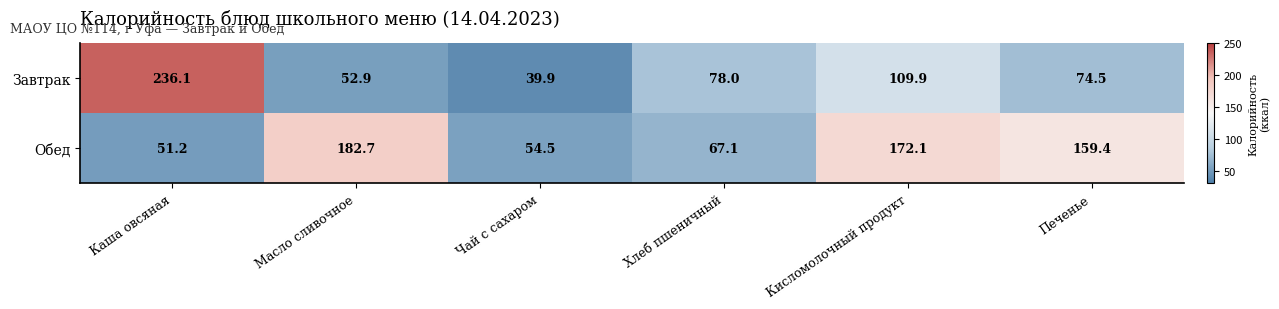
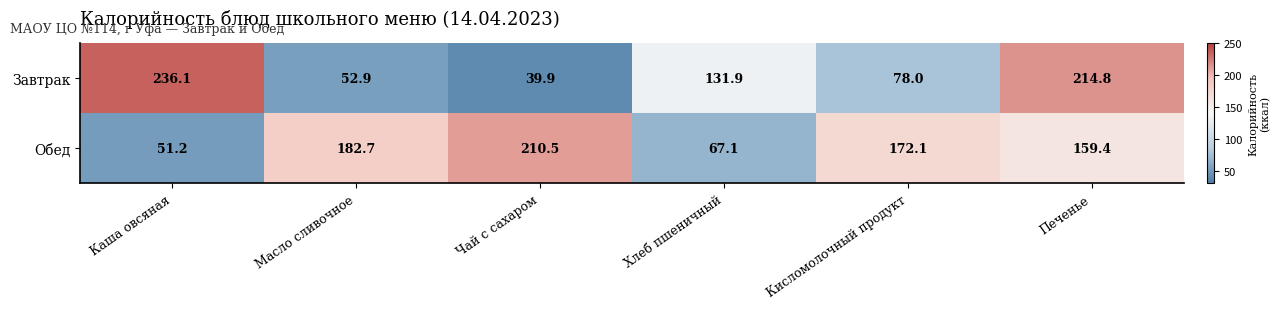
Завтрак, Хлеб пшеничный: 78.0 -> 131.9
Завтрак, Кисломолочный продукт: 109.9 -> 78.0
Завтрак, Печенье: 74.5 -> 214.8
Обед, Чай с сахаром: 54.5 -> 210.5
